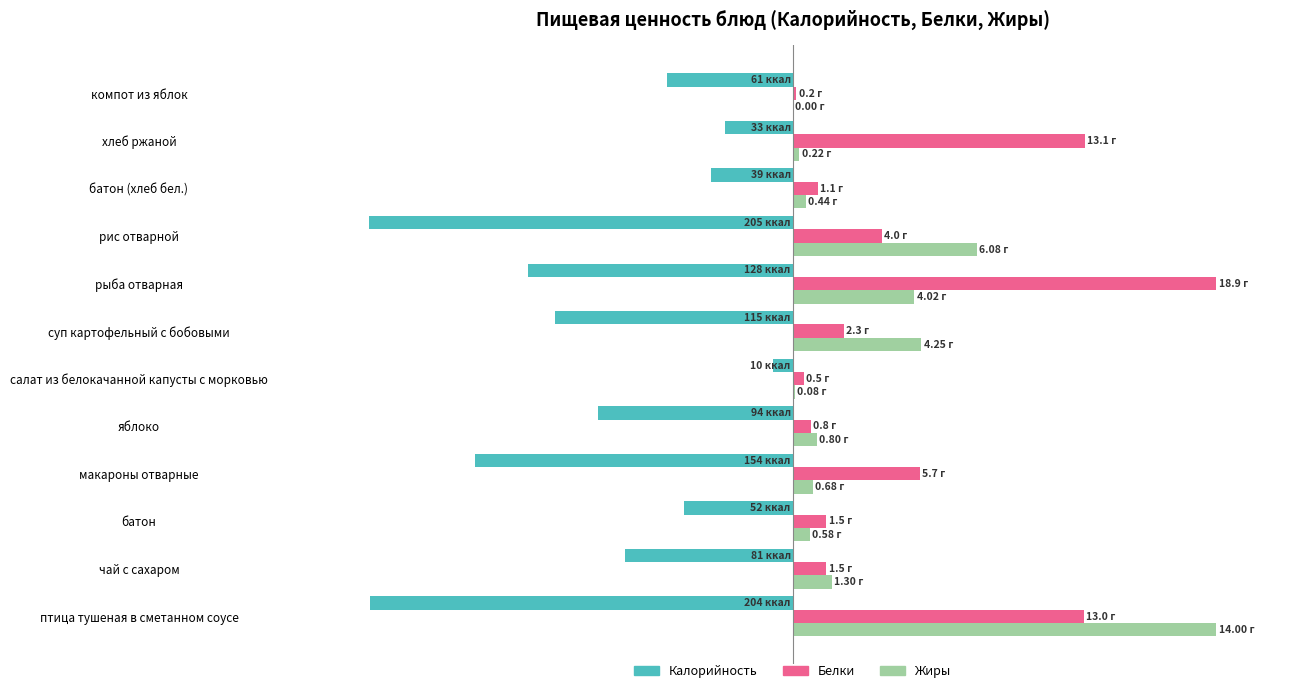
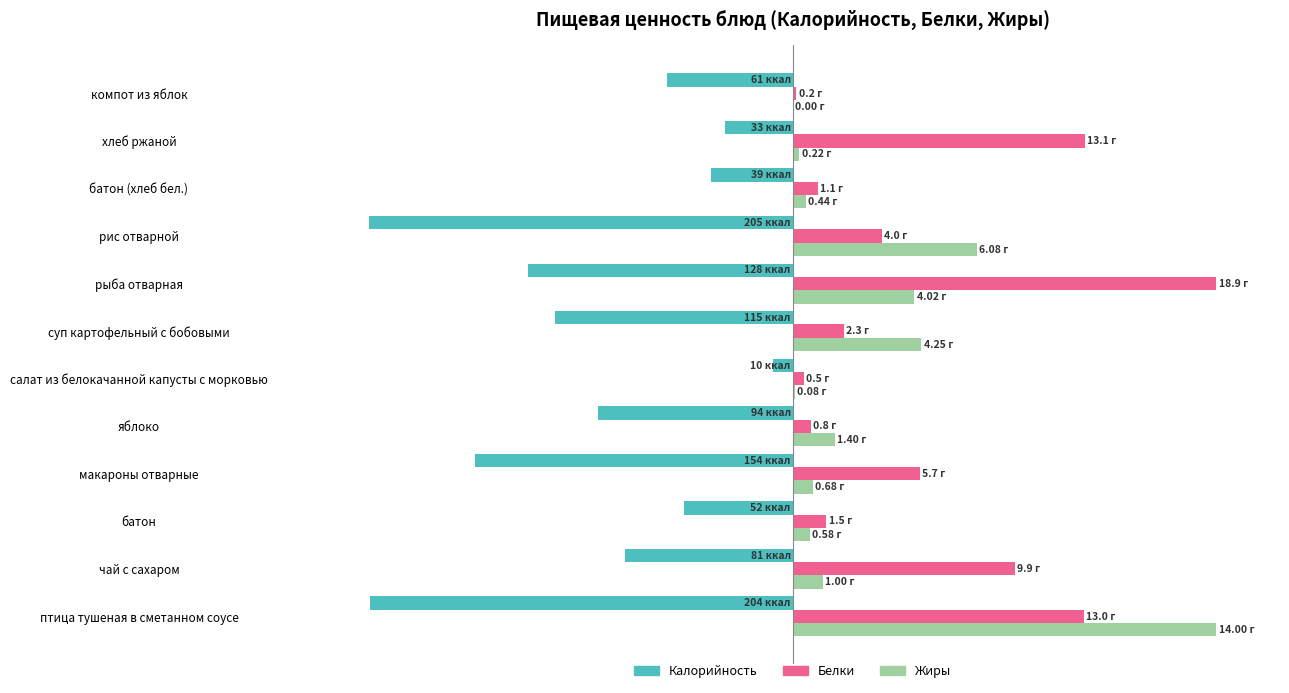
Жиры, яблоко: 0.80 -> 1.40
Белки, чай с сахаром: 1.5 -> 9.9
Жиры, чай с сахаром: 1.30 -> 1.00
